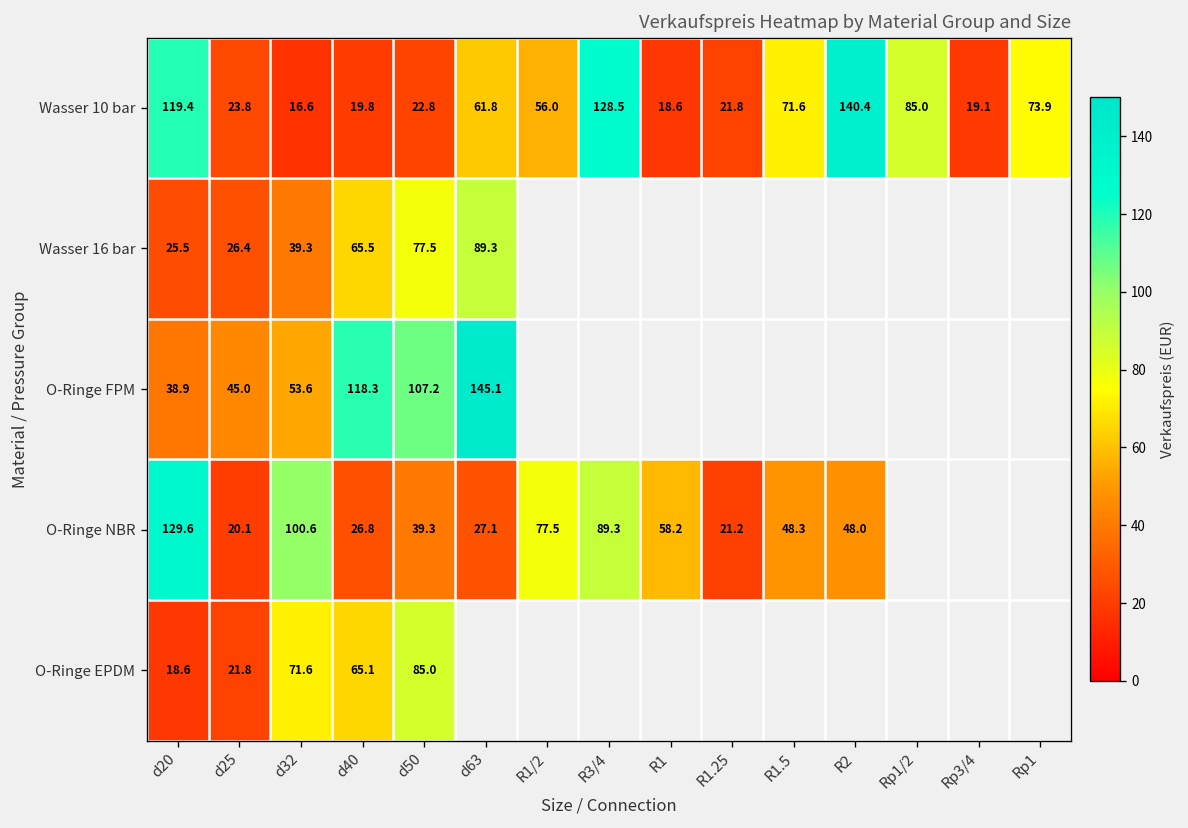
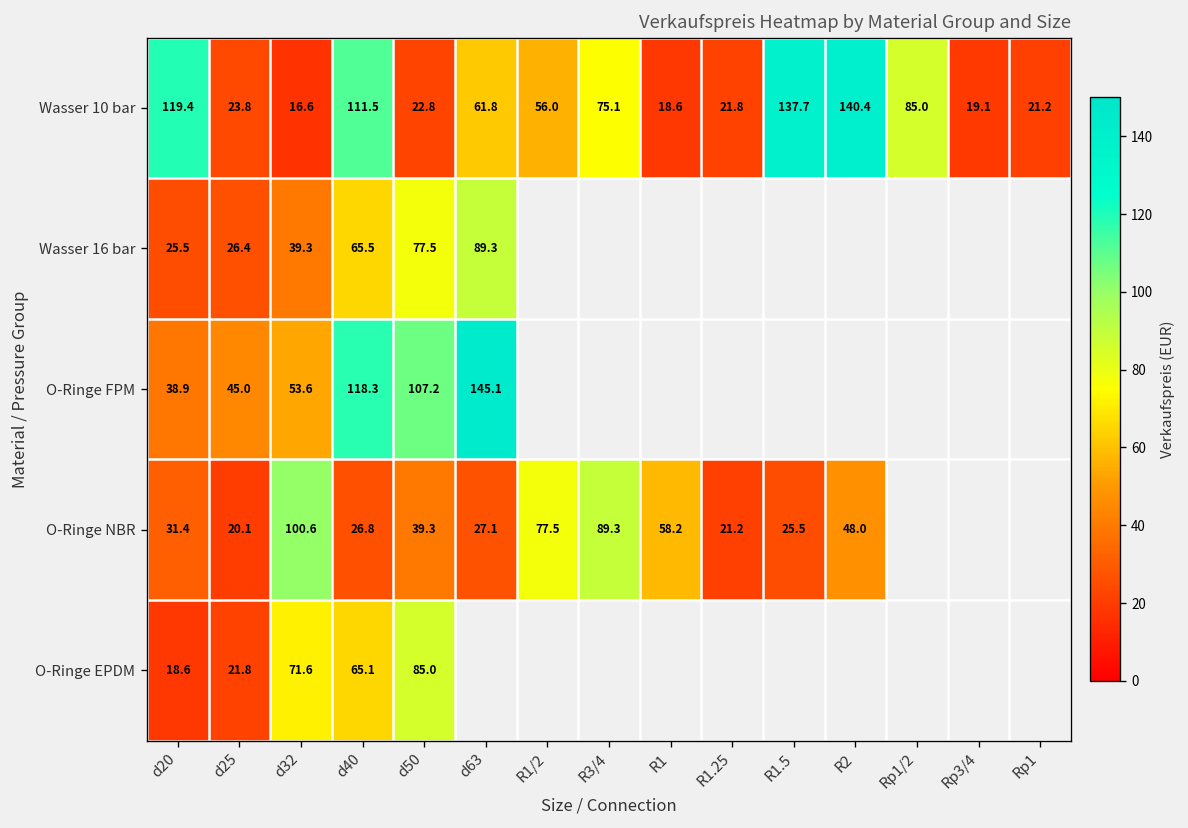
Wasser 10 bar, d40: 19.8 -> 111.5
Wasser 10 bar, R3/4: 128.5 -> 75.1
Wasser 10 bar, R1.5: 71.6 -> 137.7
Wasser 10 bar, Rp1: 73.9 -> 21.2
O-Ringe NBR, d20: 129.6 -> 31.4
O-Ringe NBR, R1.5: 48.3 -> 25.5
